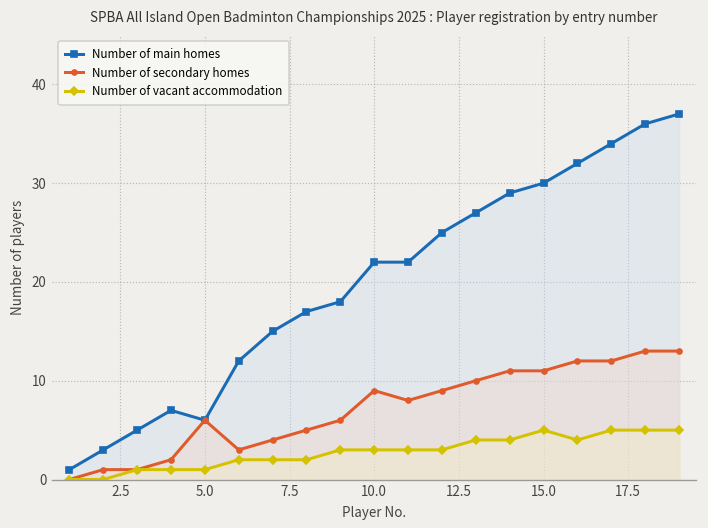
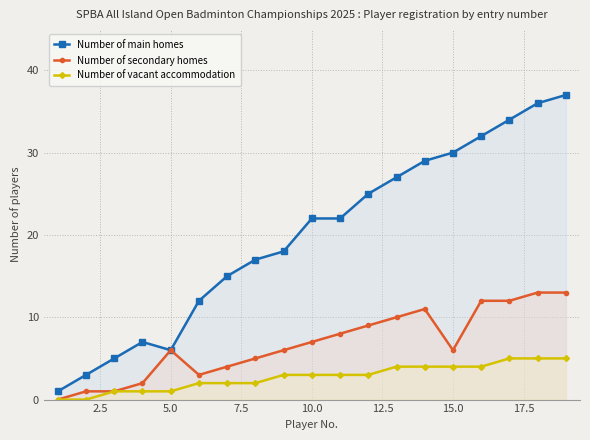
Number of secondary homes, 10.0: 9 -> 7
Number of secondary homes, 15.0: 11 -> 6
Number of vacant accommodation, 15.0: 5 -> 4
